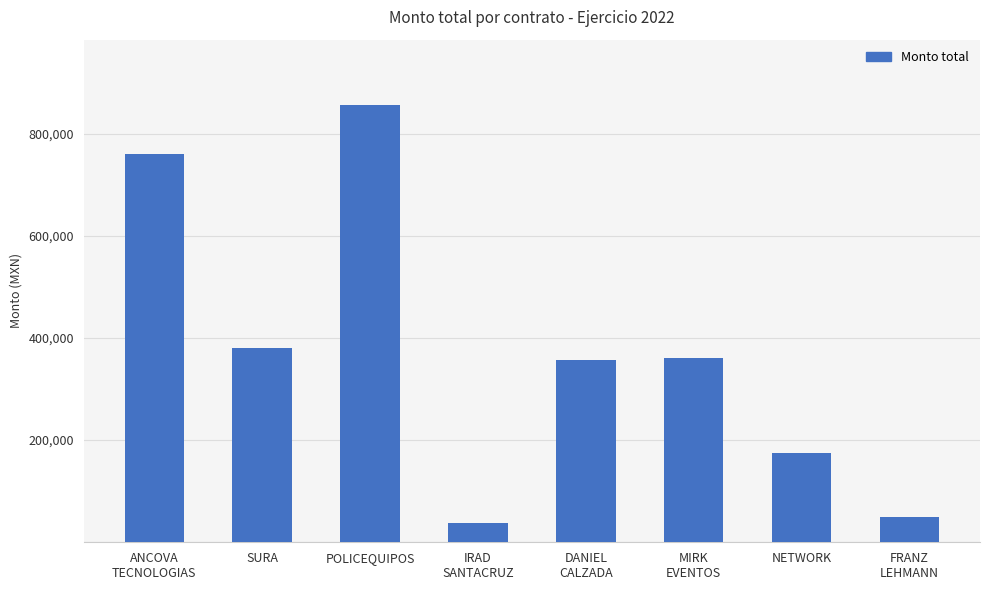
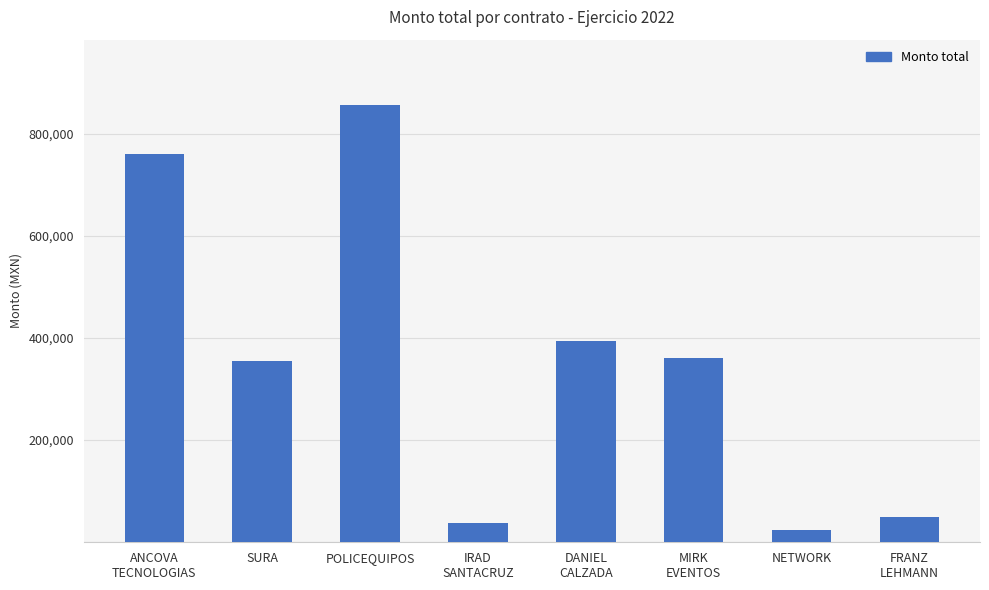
SURA: 380,000 -> 360,000
DANIEL CALZADA: 360,000 -> 390,000
NETWORK: 170,000 -> 20,000
